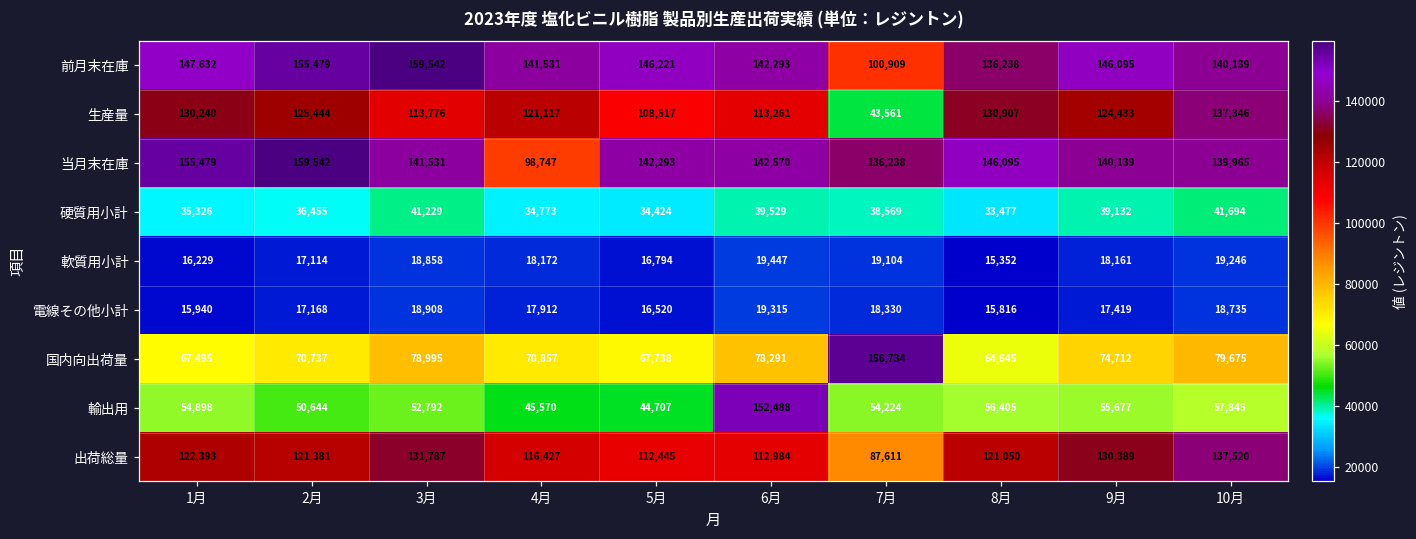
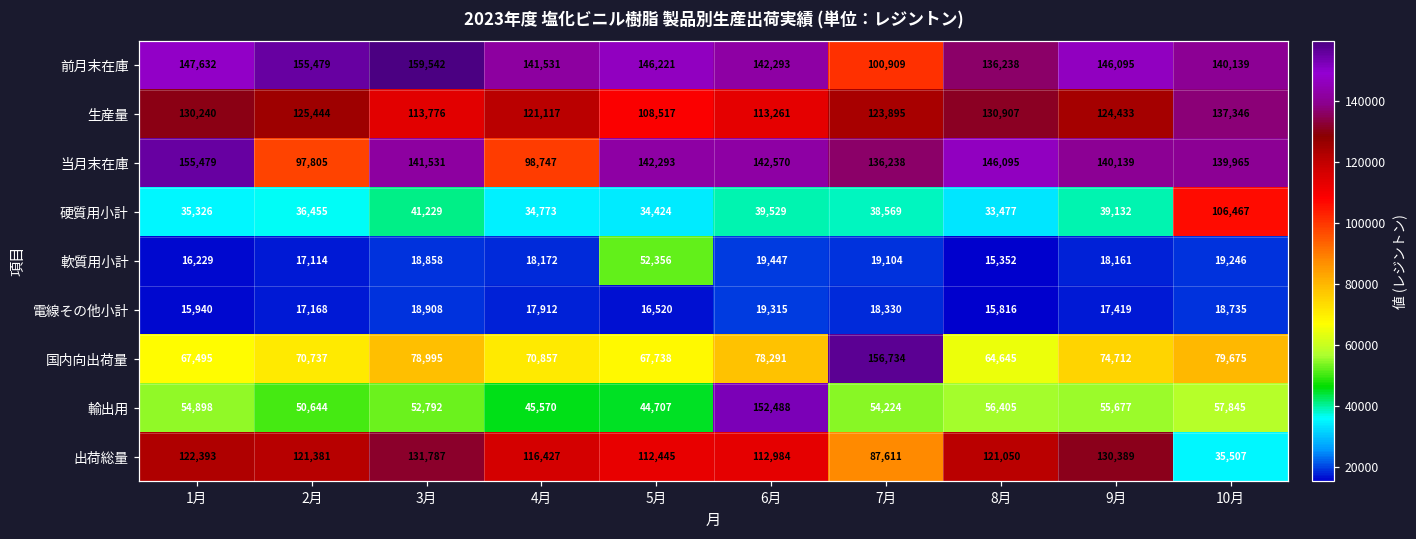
生産量, 7月: 43,561 -> 123,895
当月末在庫, 2月: 159,542 -> 97,805
硬質用小計, 10月: 41,694 -> 106,467
軟質用小計, 5月: 16,794 -> 52,356
出荷総量, 10月: 137,520 -> 35,507
